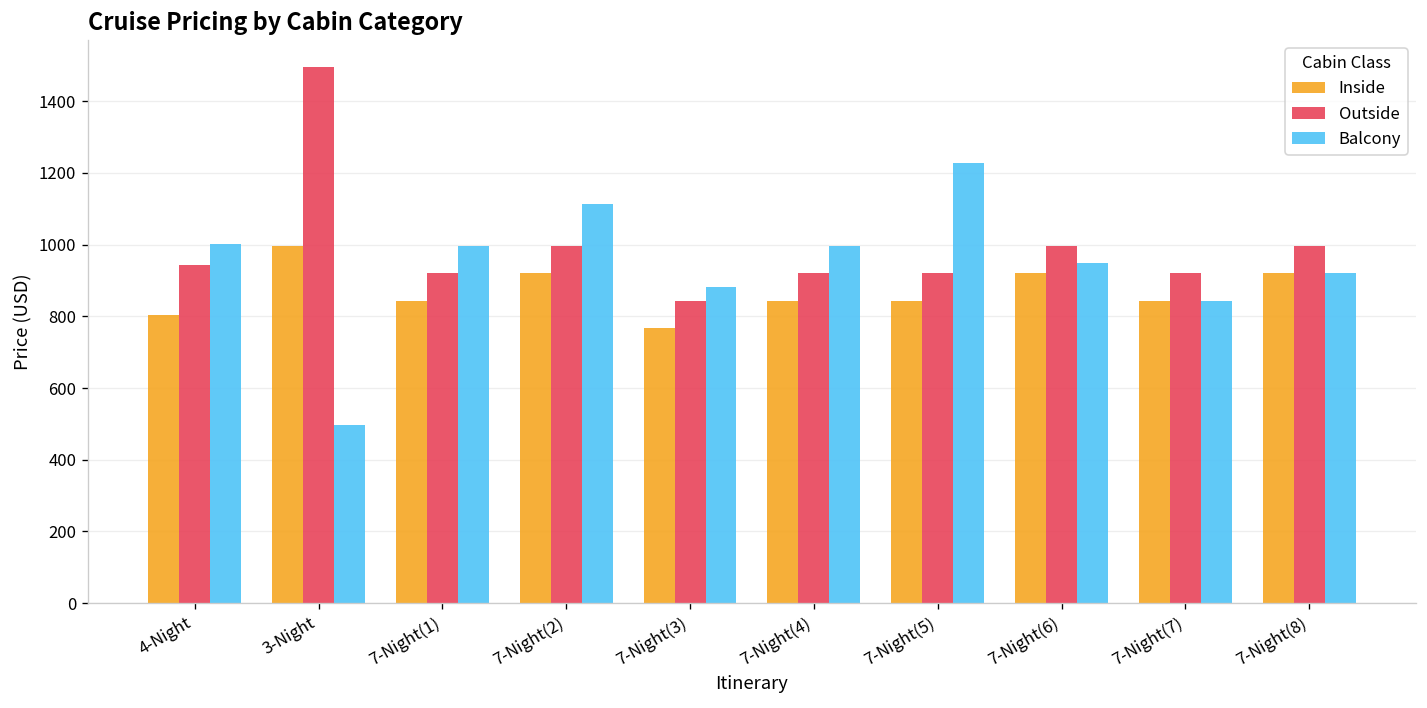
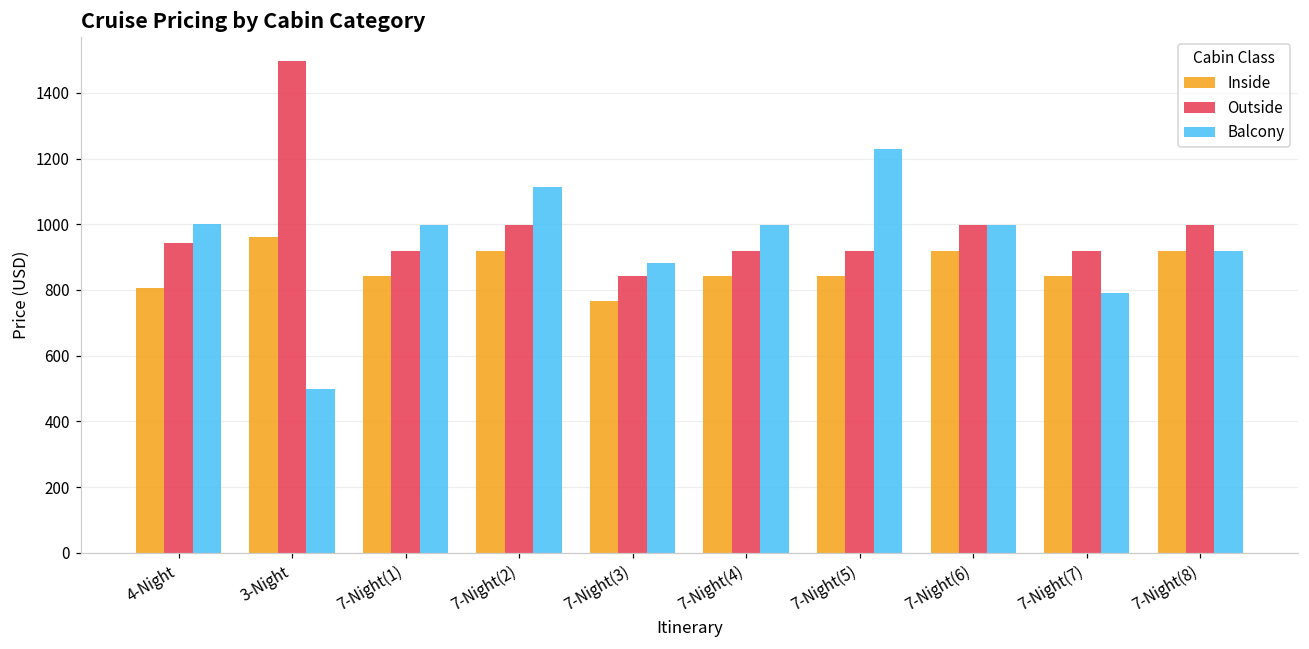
Inside, 3-Night: 1000 -> 960
Balcony, 7-Night(6): 950 -> 1000
Balcony, 7-Night(7): 840 -> 790
